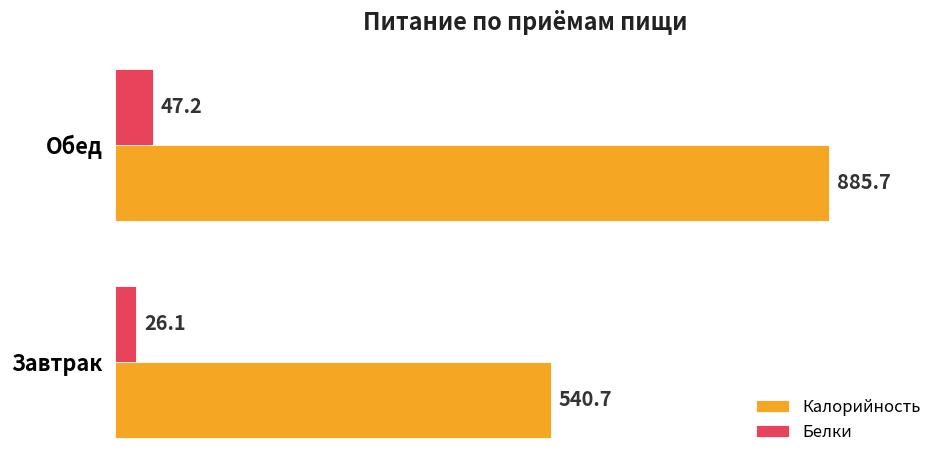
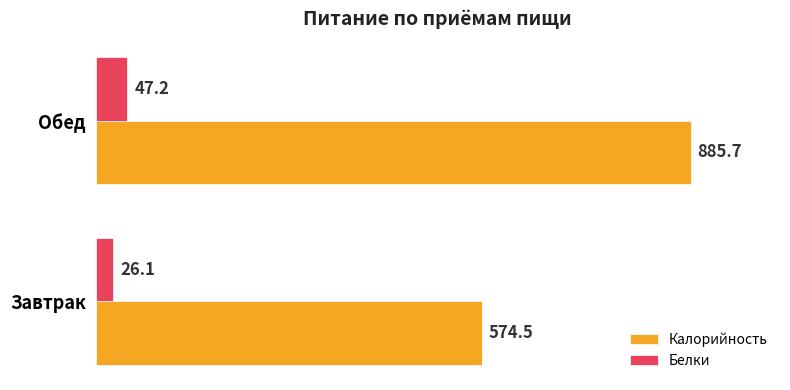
Калорийность, Завтрак: 540.7 -> 574.5
